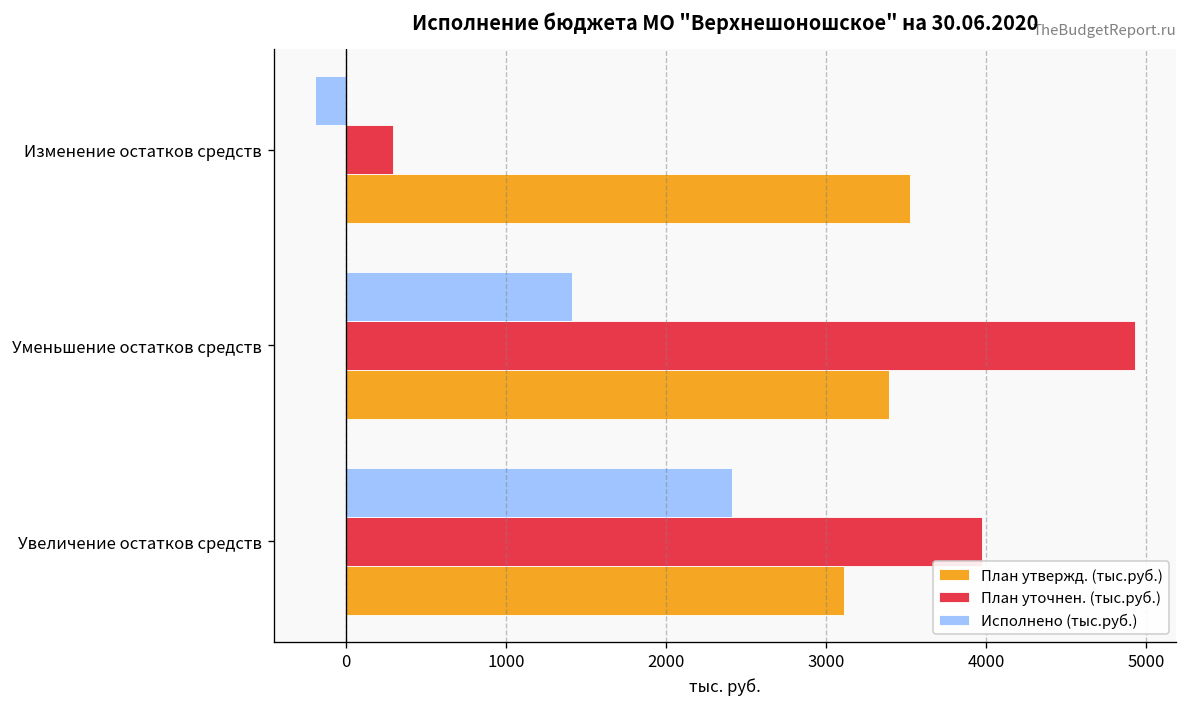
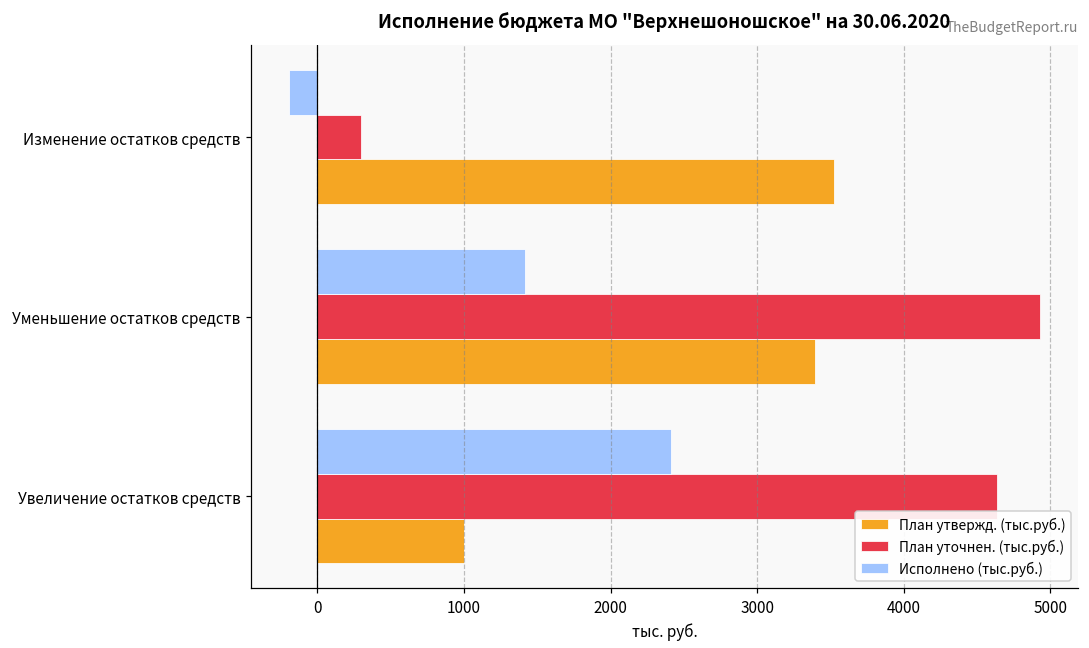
План уточнен. (тыс.руб.), Увеличение остатков средств: 3970 -> 4640
План утвержд. (тыс.руб.), Увеличение остатков средств: 3110 -> 1000
